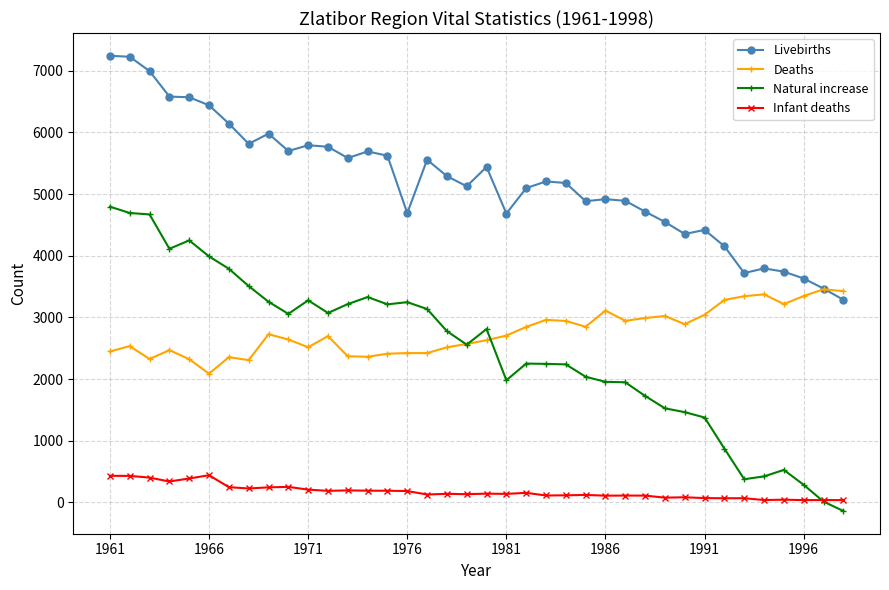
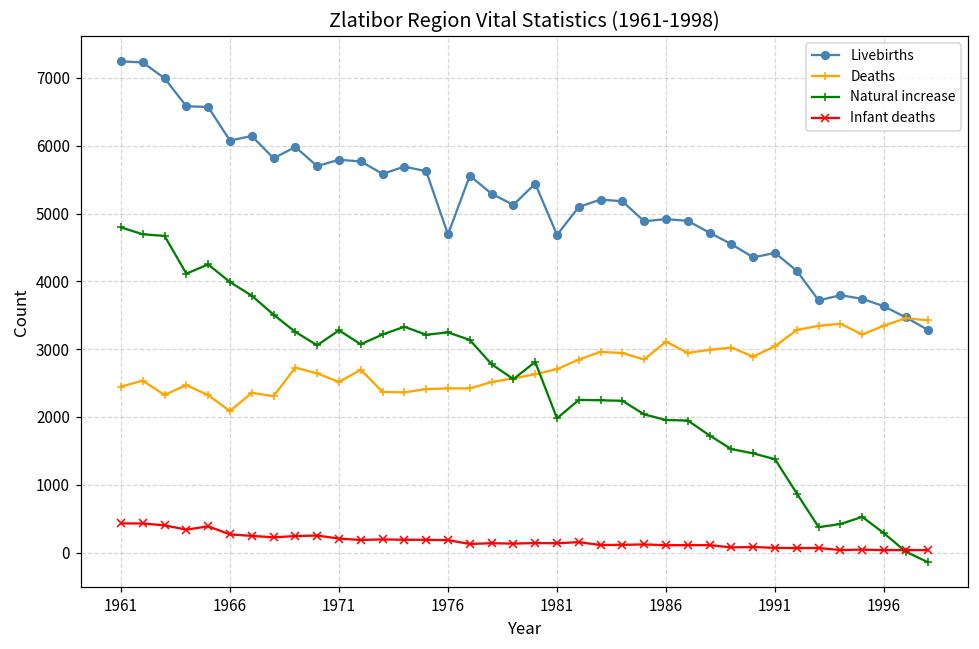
Livebirths, 1966: 6400 -> 6100
Infant deaths, 1966: 400 -> 300
